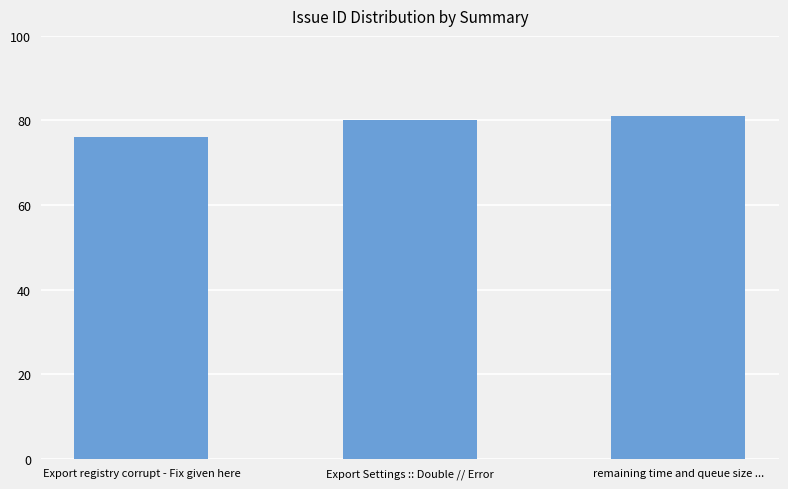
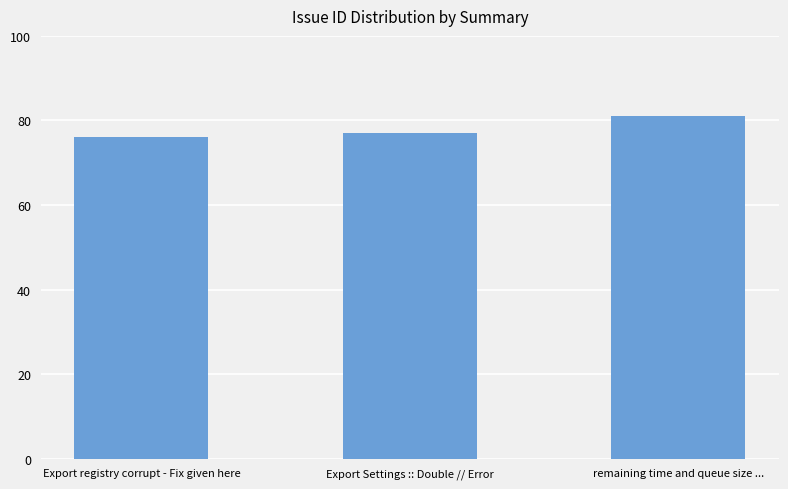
Export Settings :: Double // Error: 80 -> 77
